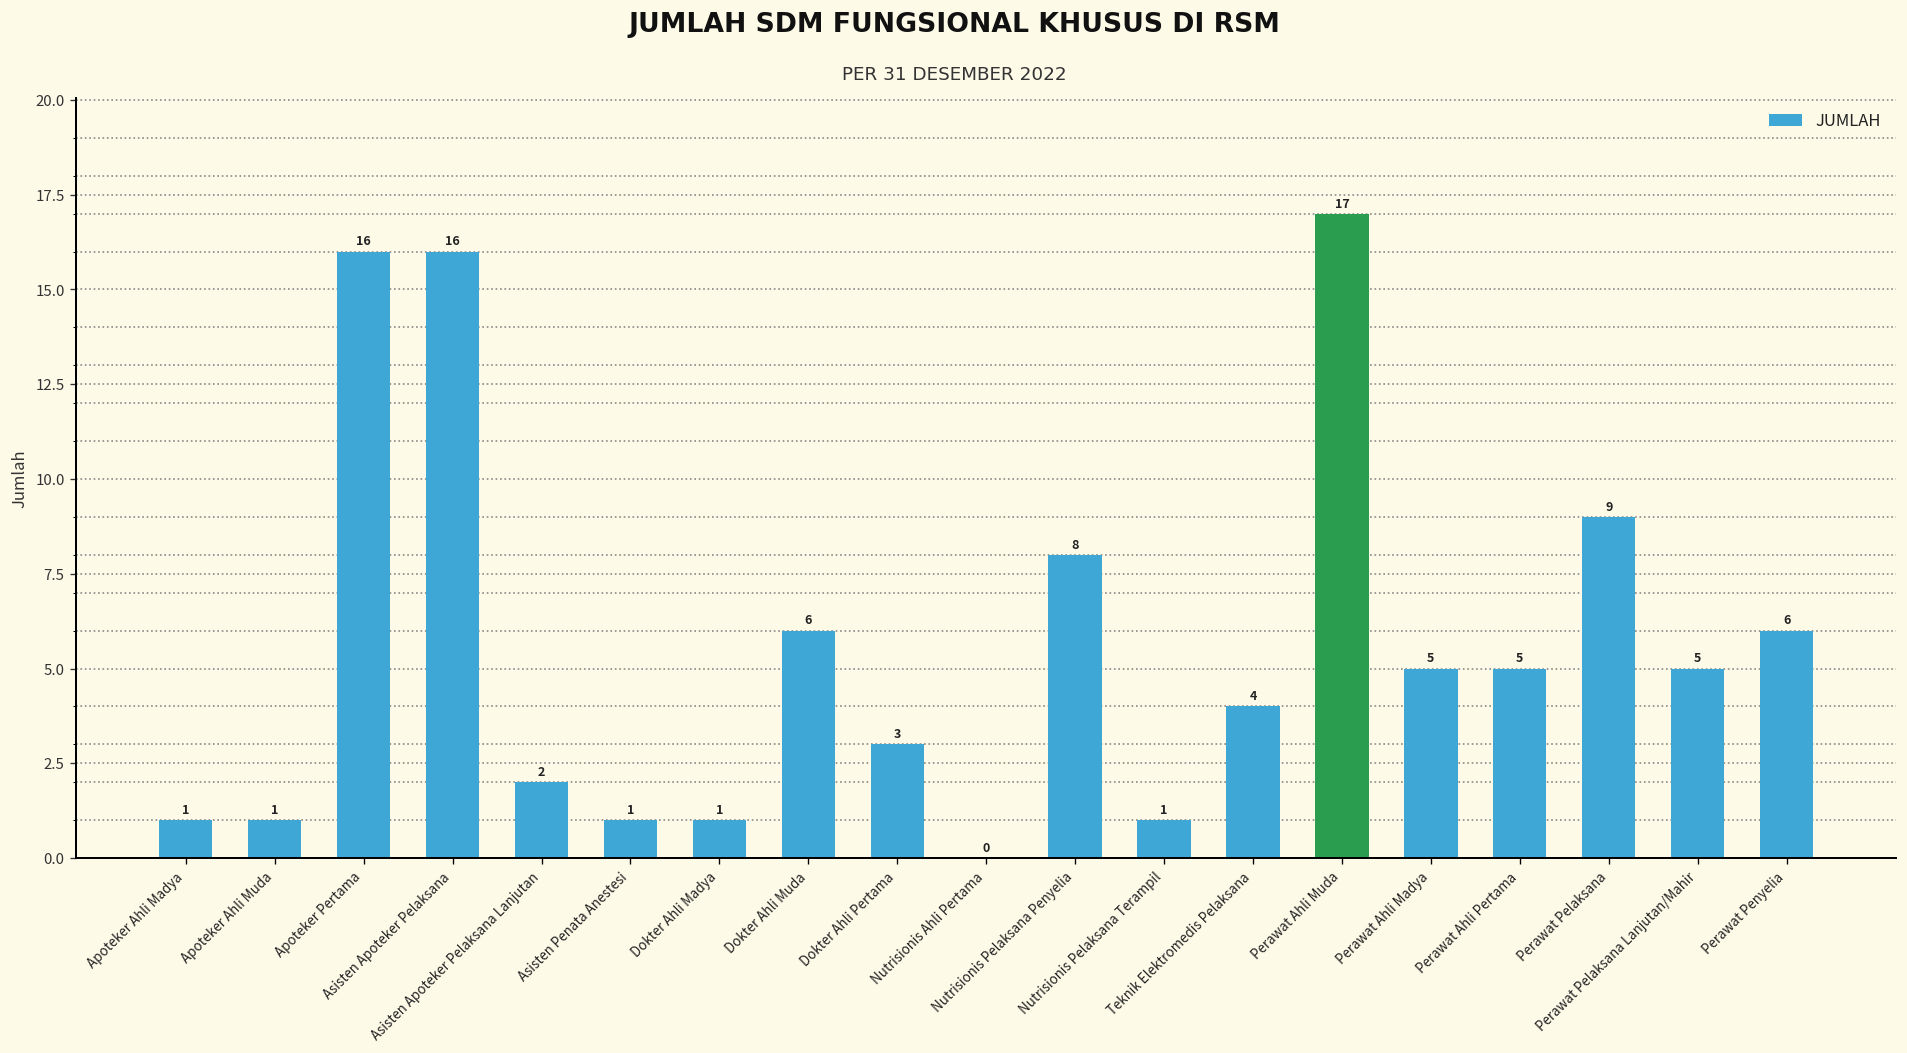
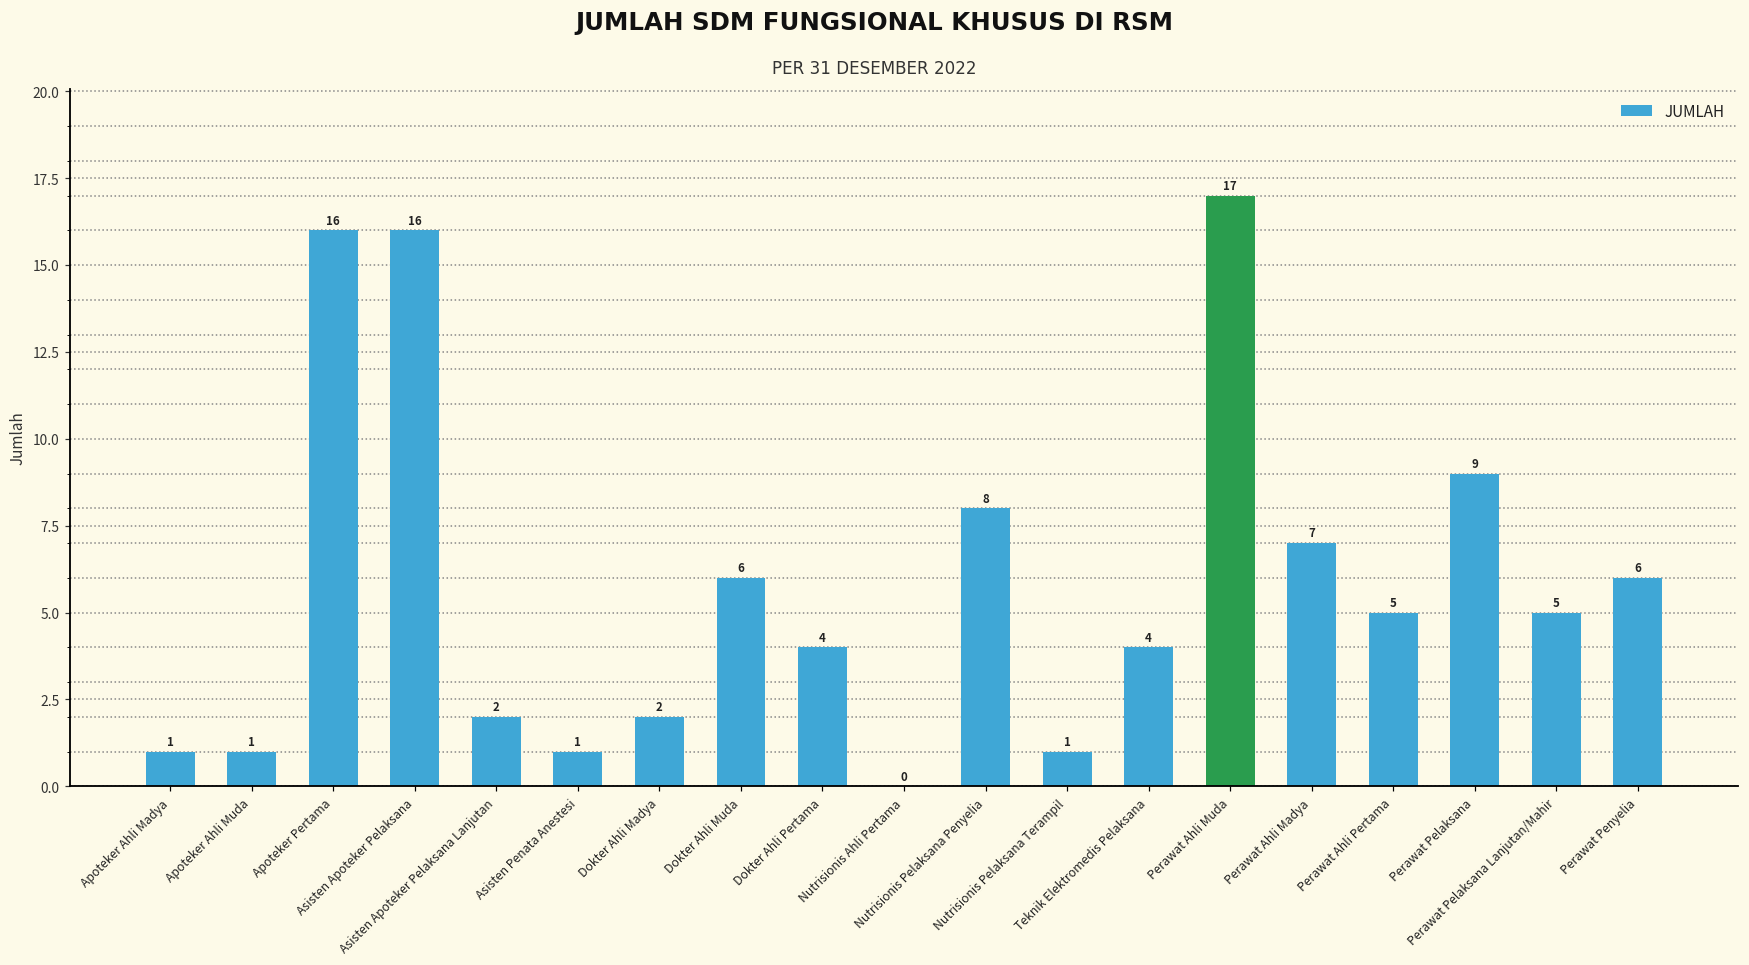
Dokter Ahli Madya: 1 -> 2
Dokter Ahli Pertama: 3 -> 4
Perawat Ahli Madya: 5 -> 7
